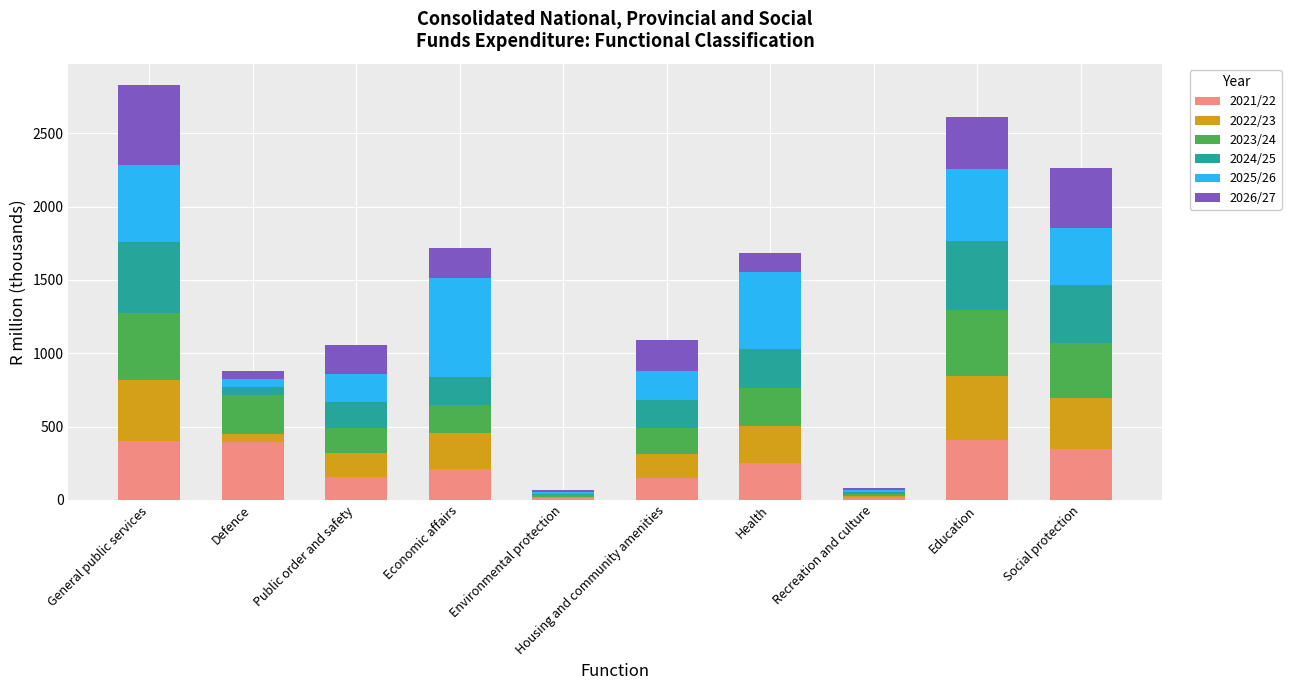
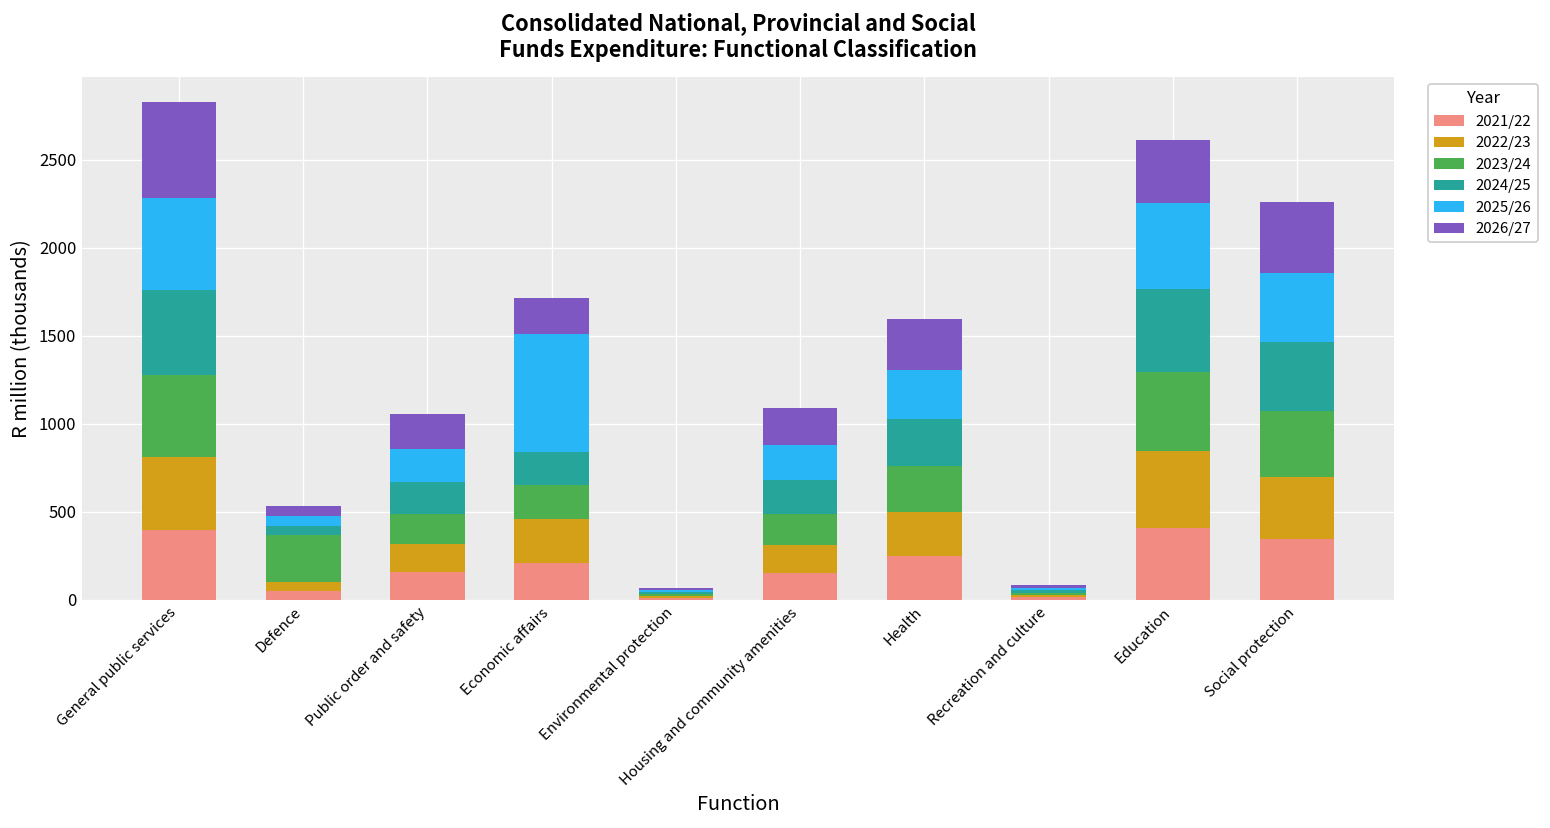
2021/22, Defence: 400 -> 50
2025/26, Health: 520 -> 280
2026/27, Health: 130 -> 290
